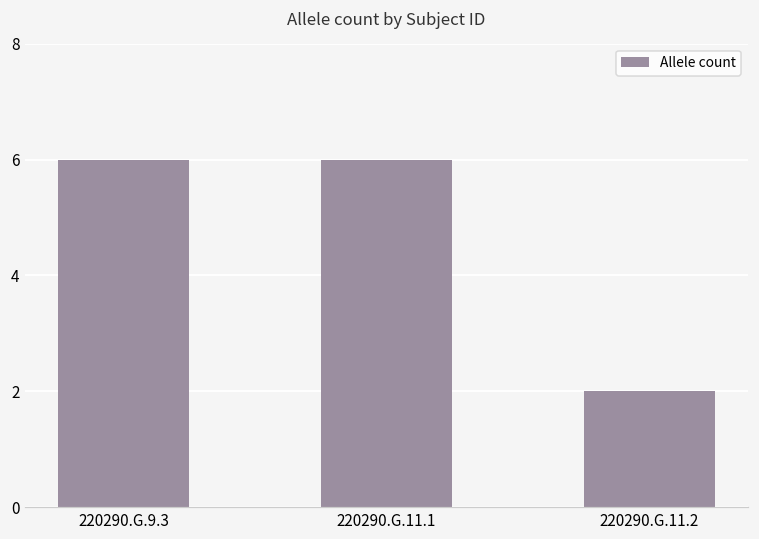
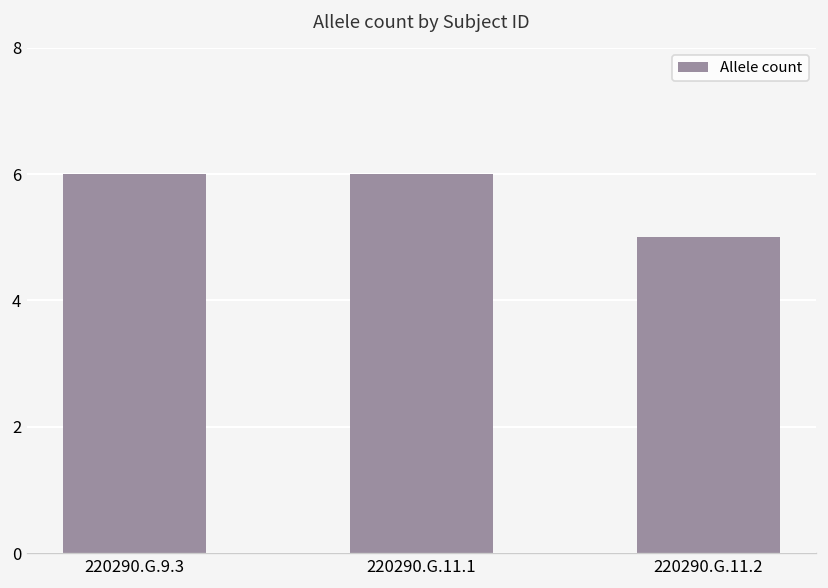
220290.G.11.2: 2 -> 5
